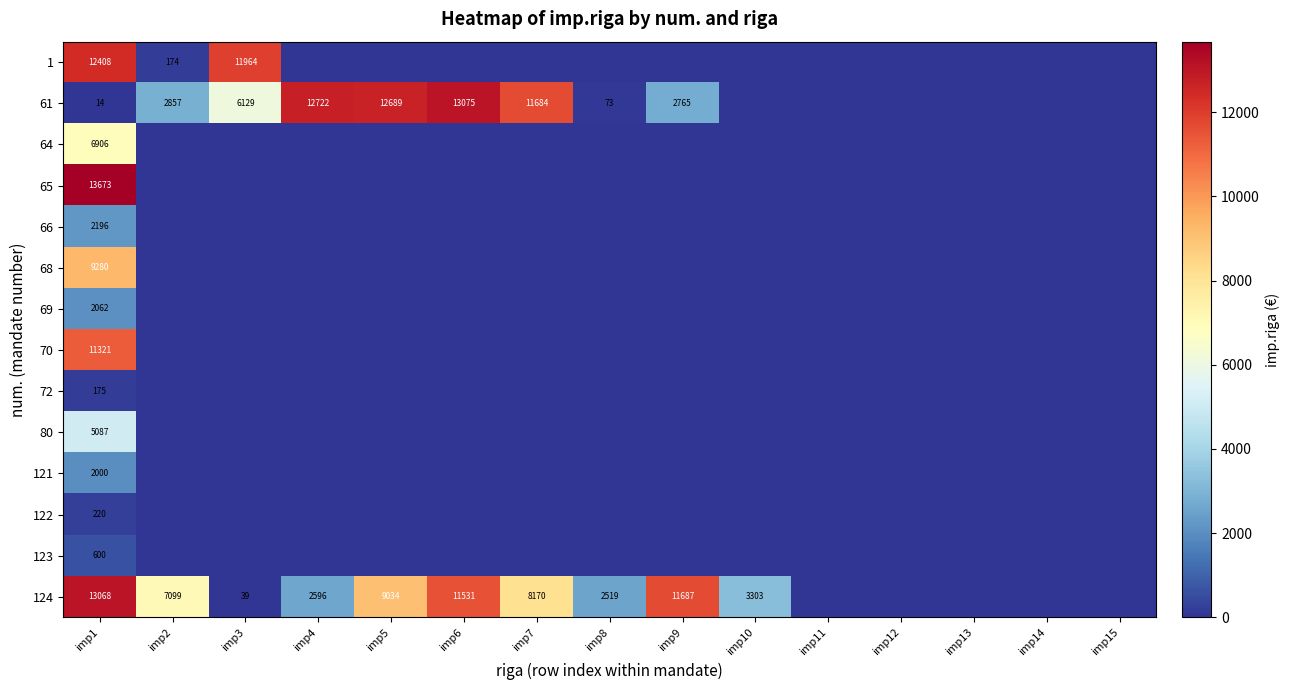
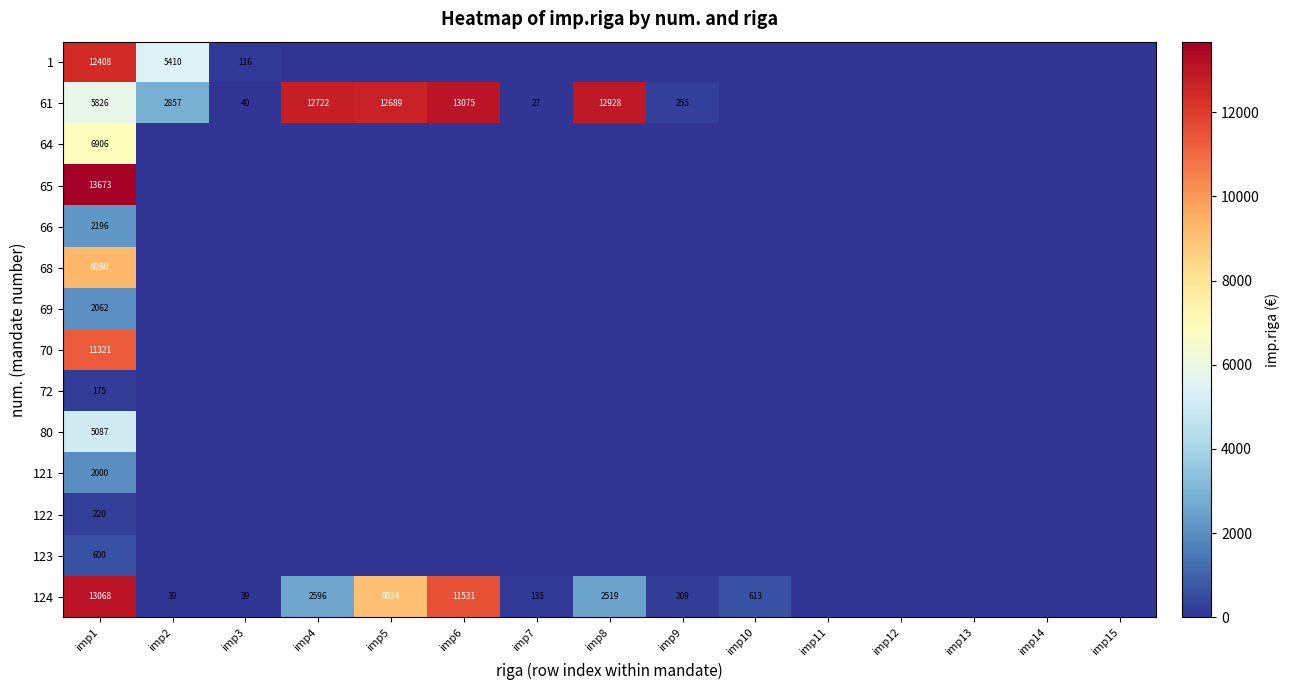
1, imp2: 174 -> 5410
1, imp3: 11964 -> 116
61, imp1: 14 -> 5826
61, imp3: 6129 -> 40
61, imp7: 11684 -> 27
61, imp8: 73 -> 12928
61, imp9: 2765 -> 255
124, imp2: 7099 -> 39
124, imp7: 8170 -> 135
124, imp9: 11687 -> 209
124, imp10: 3303 -> 613
